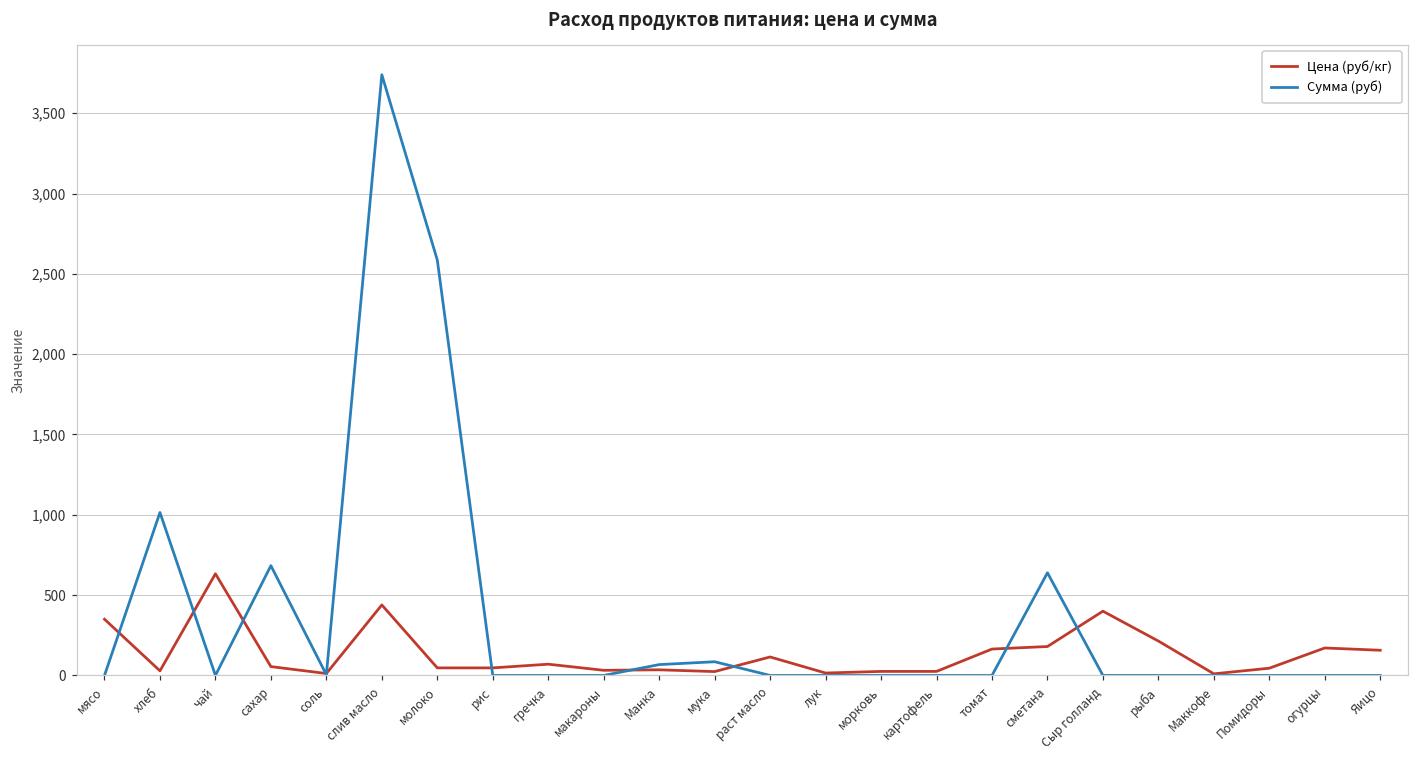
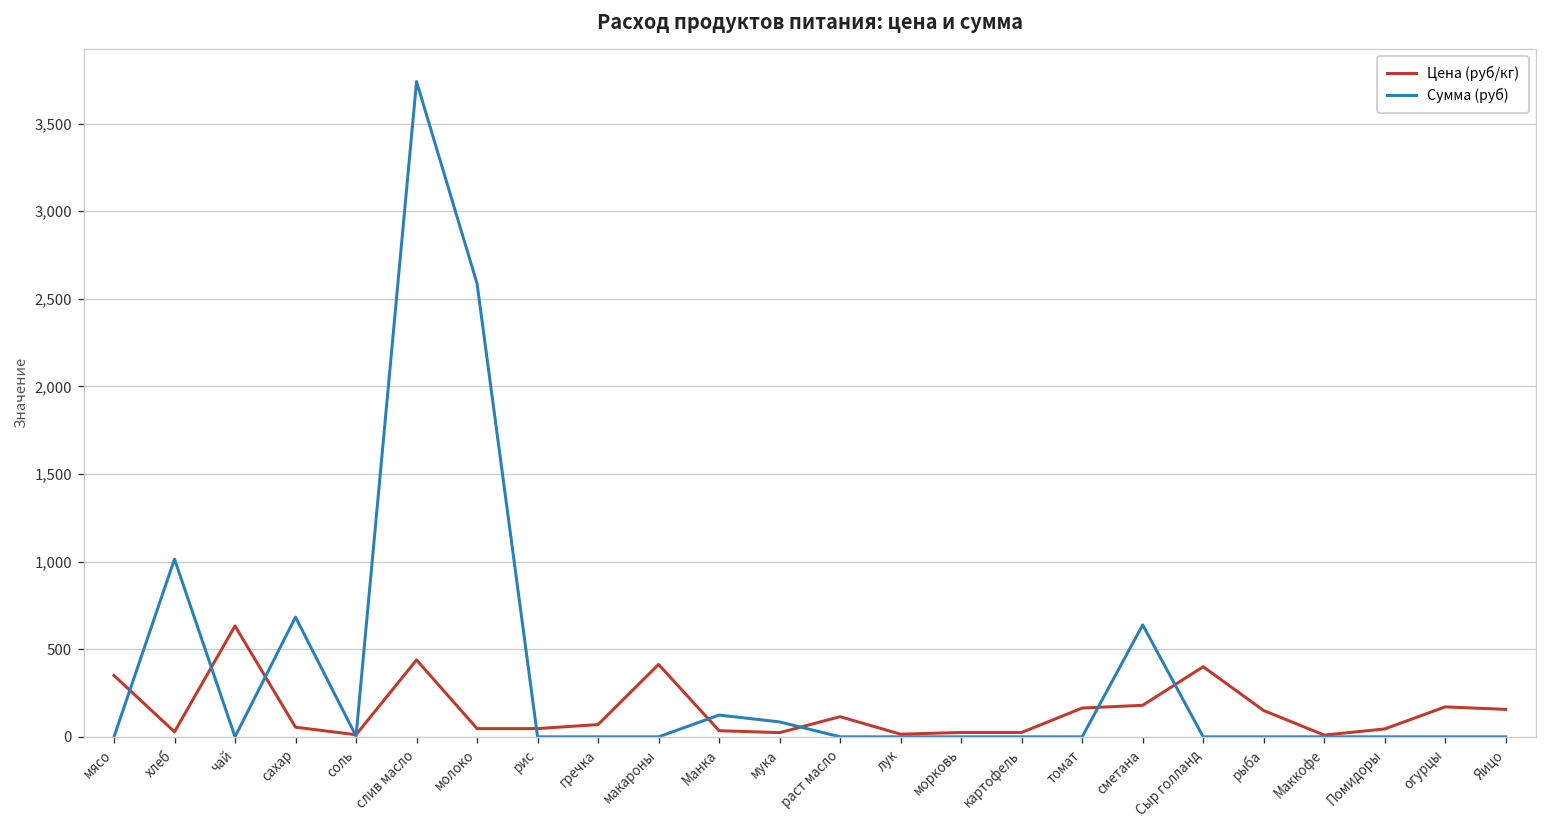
Цена (руб/кг), макароны: 30 -> 410
Сумма (руб), Манка: 70 -> 120
Цена (руб/кг), рыба: 210 -> 150
